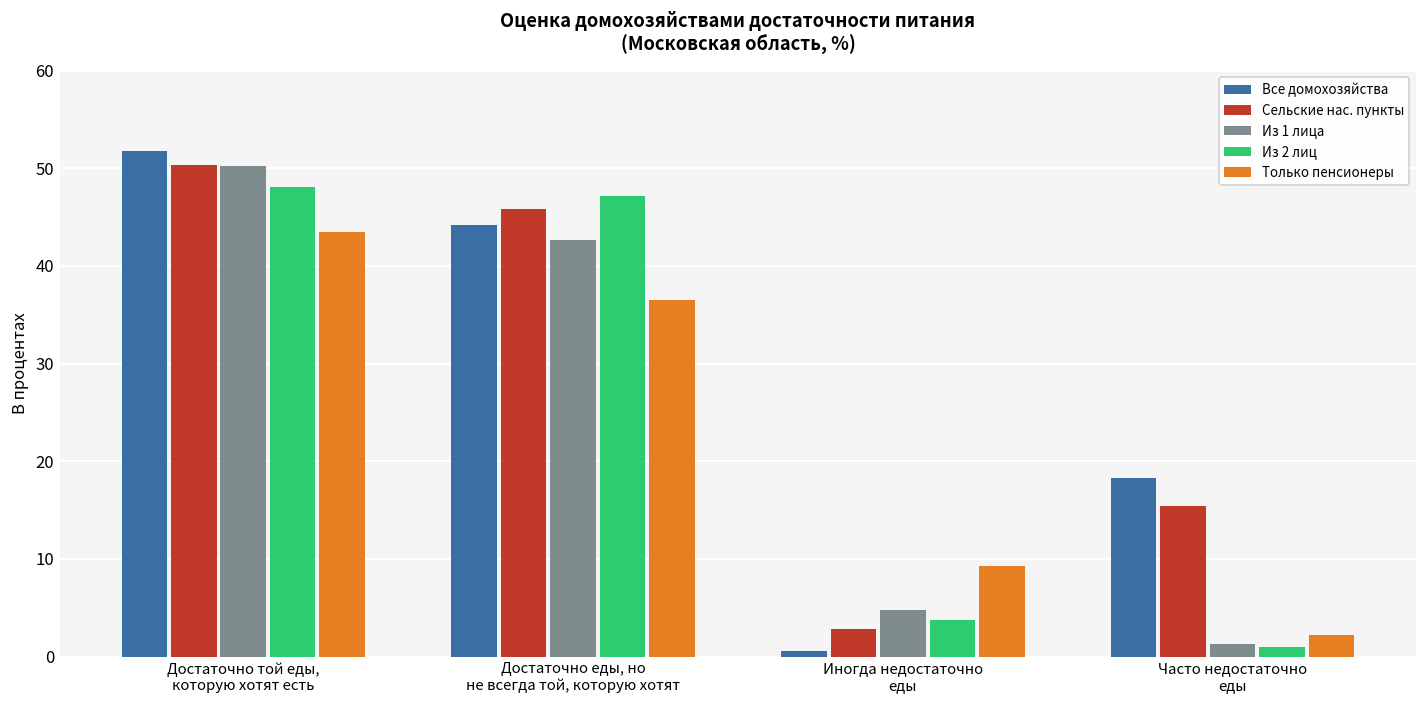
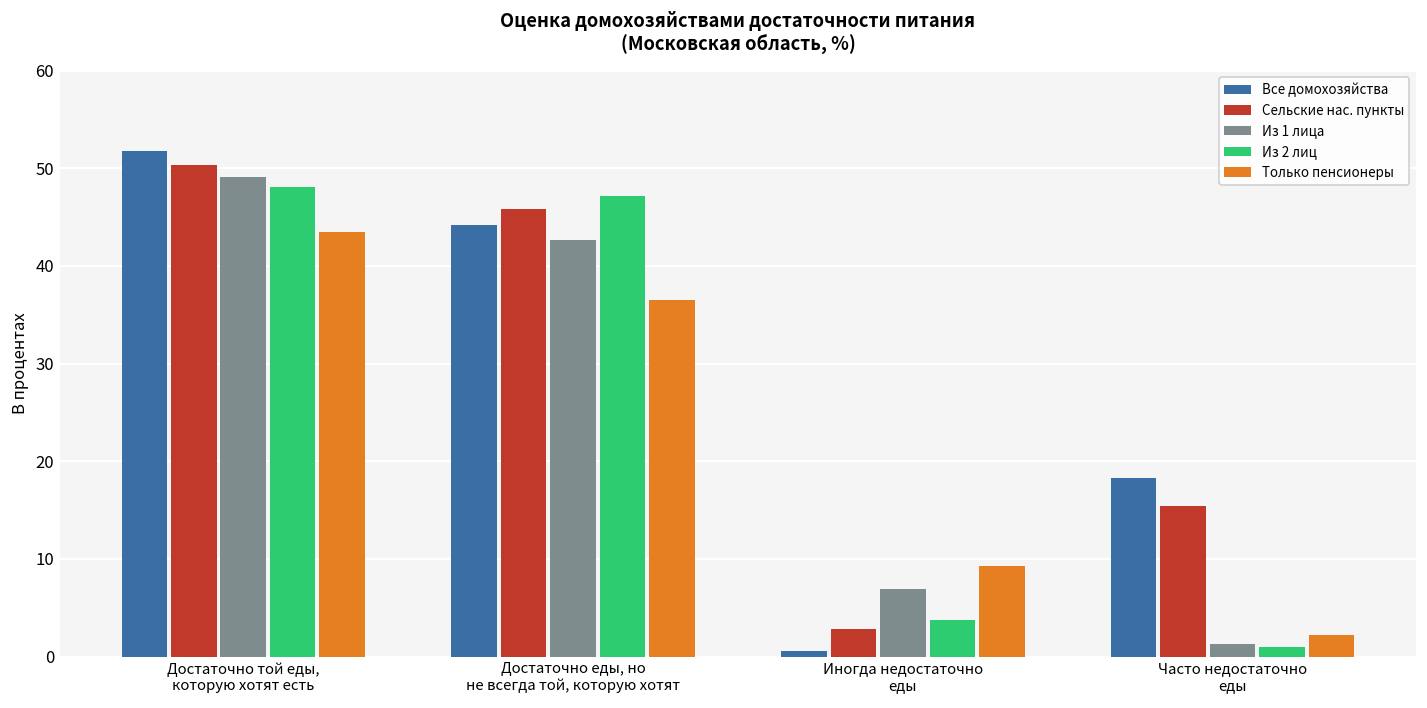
Из 1 лица, Достаточно той еды, которую хотят есть: 50 -> 49
Из 1 лица, Иногда недостаточно еды: 5 -> 7
